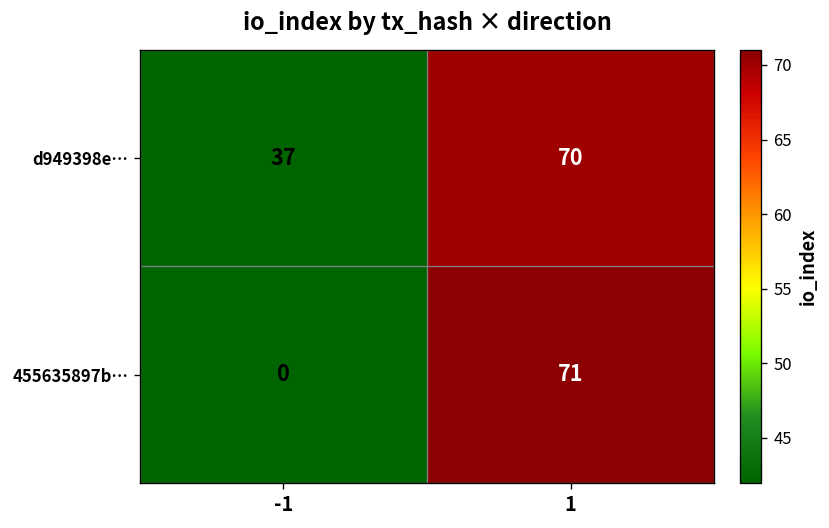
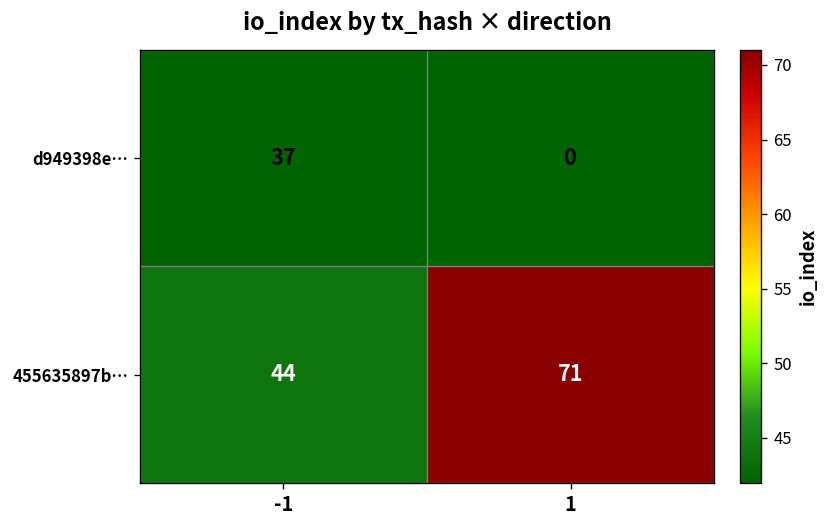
d949398e…, 1: 70 -> 0
455635897b…, -1: 0 -> 44
